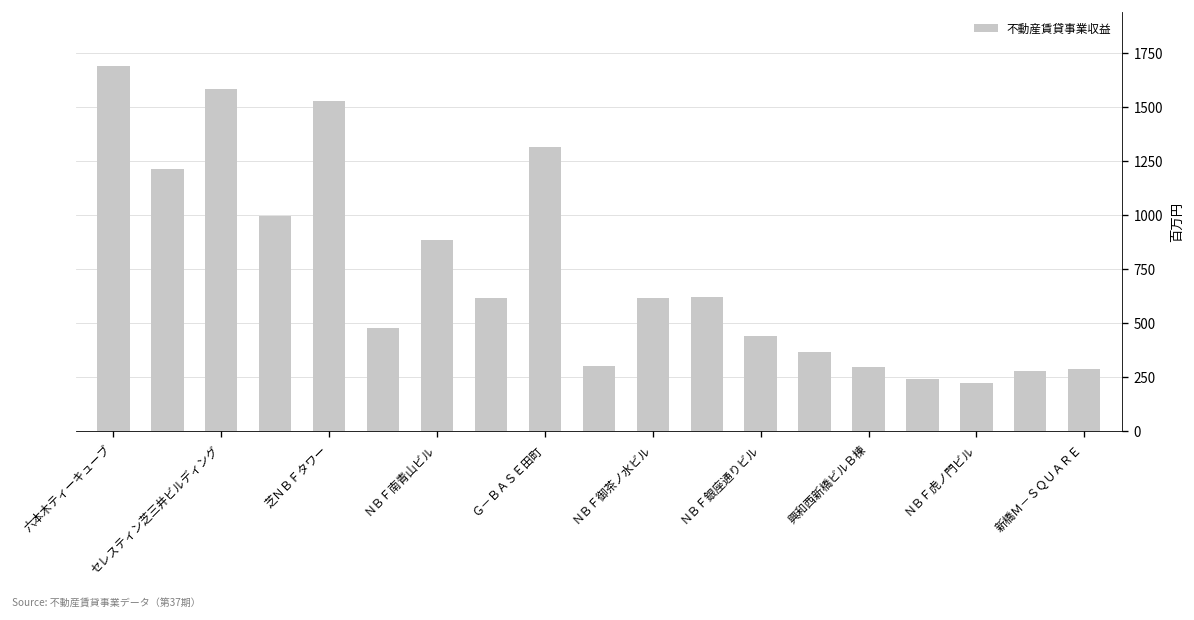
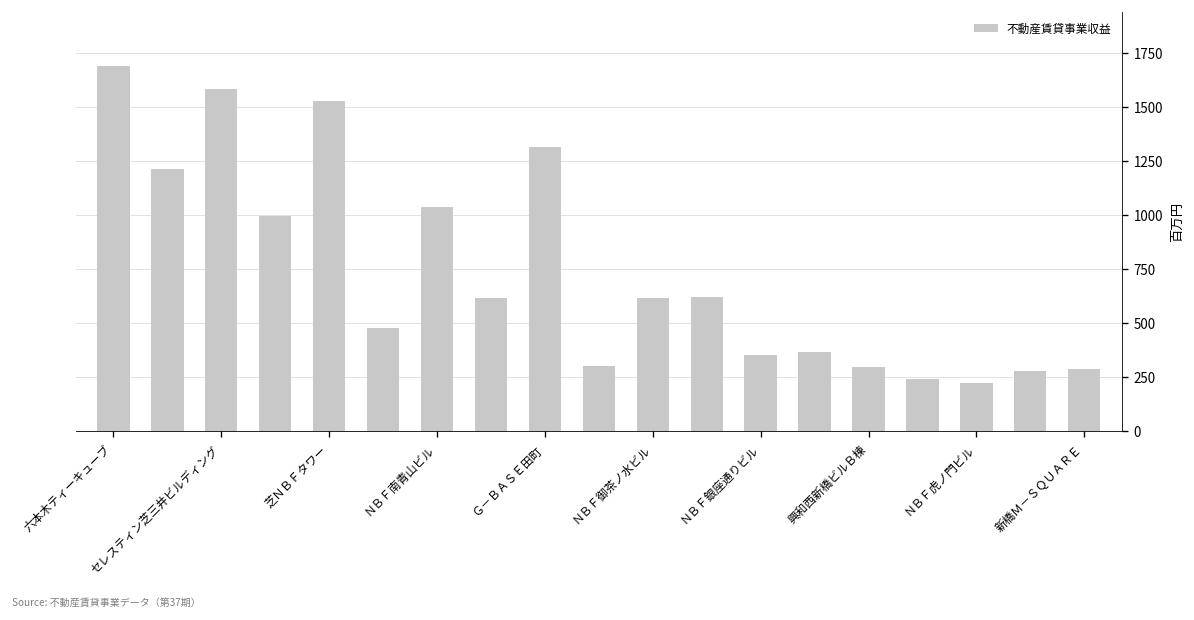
ＮＢＦ南青山ビル: 890 -> 1040
ＮＢＦ銀座通りビル: 440 -> 350
